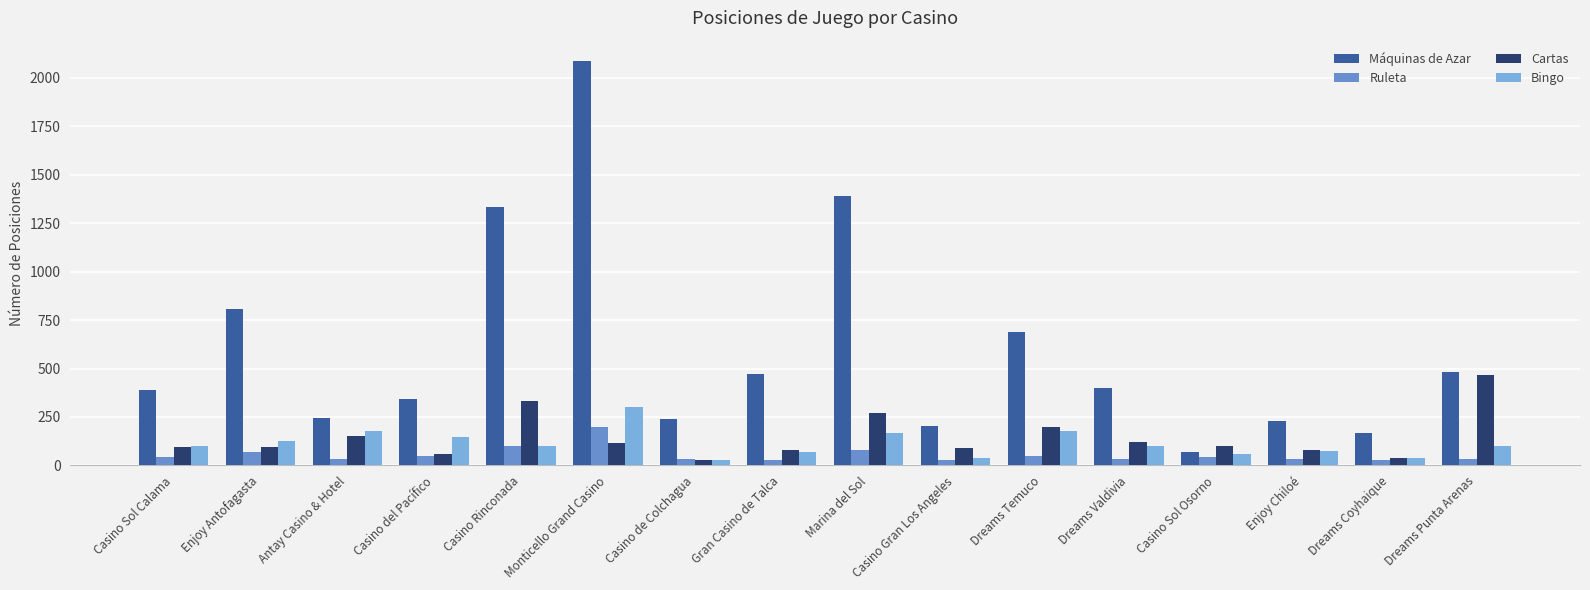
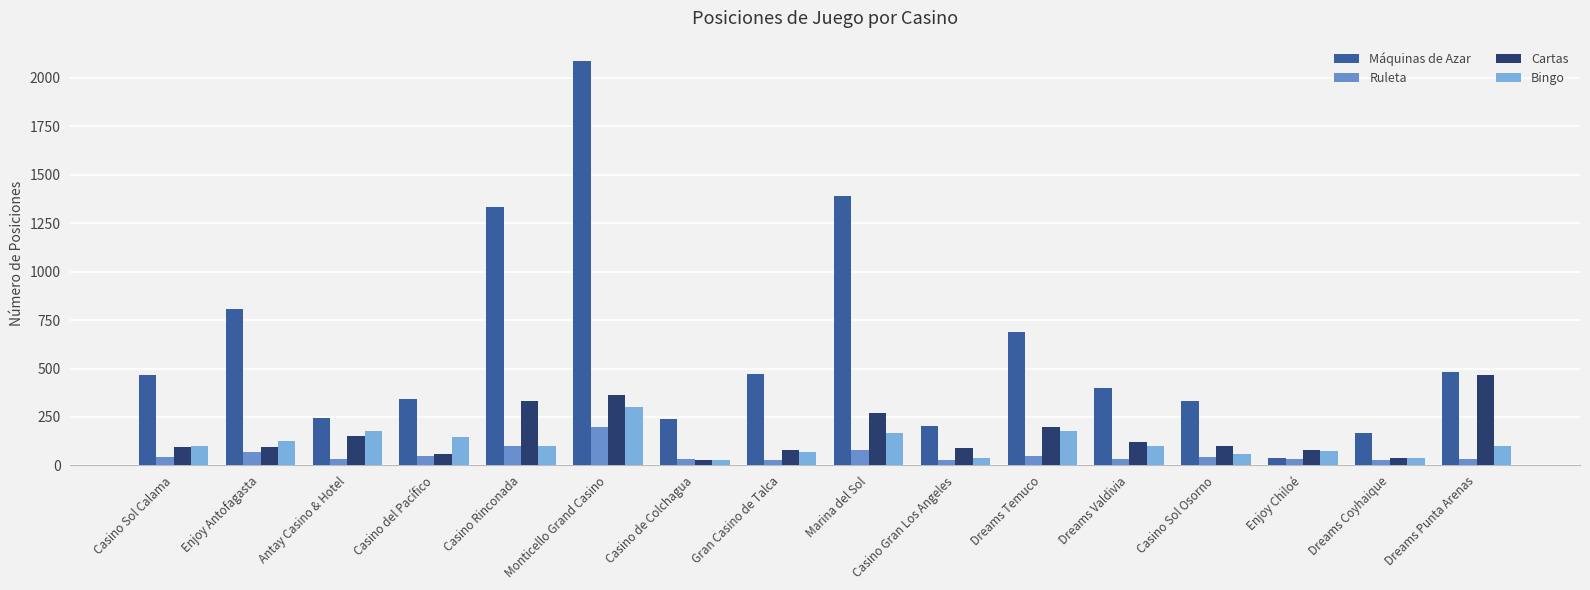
Máquinas de Azar, Casino Sol Calama: 390 -> 470
Cartas, Monticello Grand Casino: 120 -> 360
Máquinas de Azar, Casino Sol Osorno: 70 -> 330
Máquinas de Azar, Enjoy Chiloé: 230 -> 40
